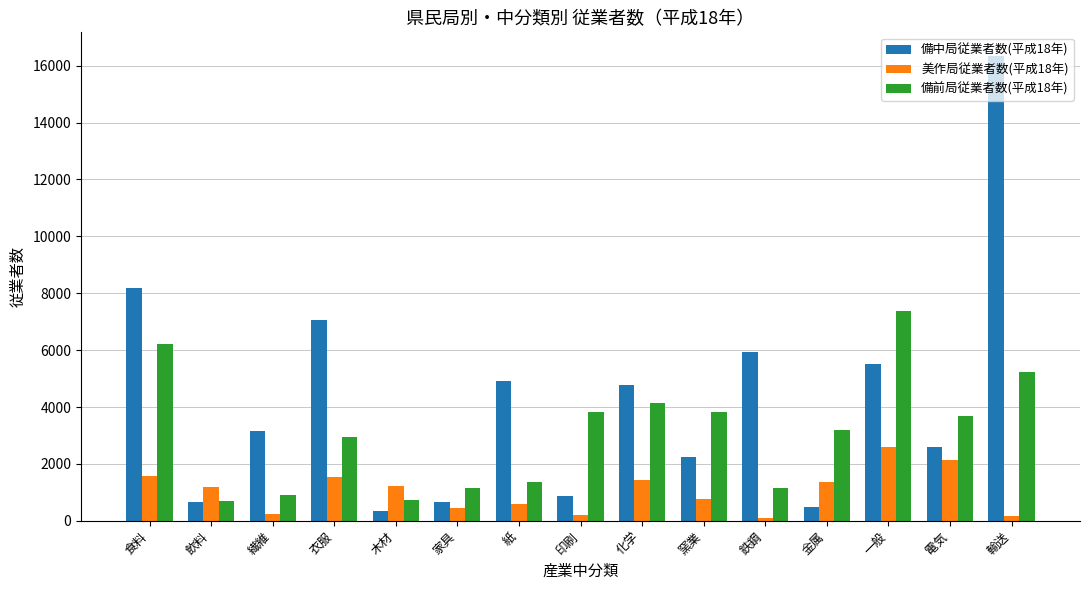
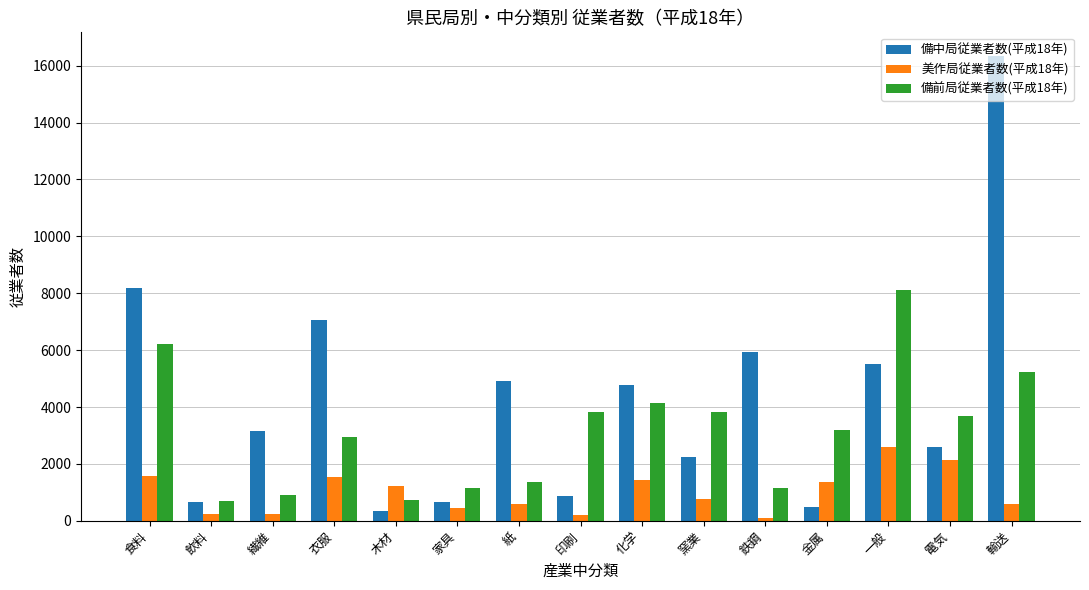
美作局従業者数(平成18年), 飲料: 1200 -> 200
備前局従業者数(平成18年), 一般: 7400 -> 8100
美作局従業者数(平成18年), 輸送: 200 -> 600
